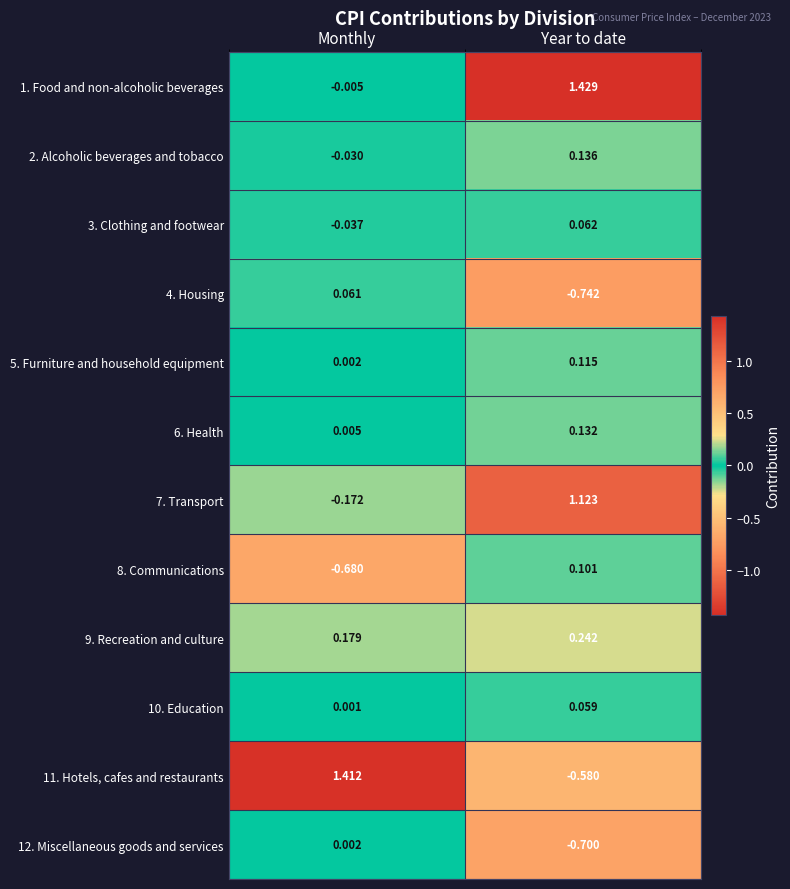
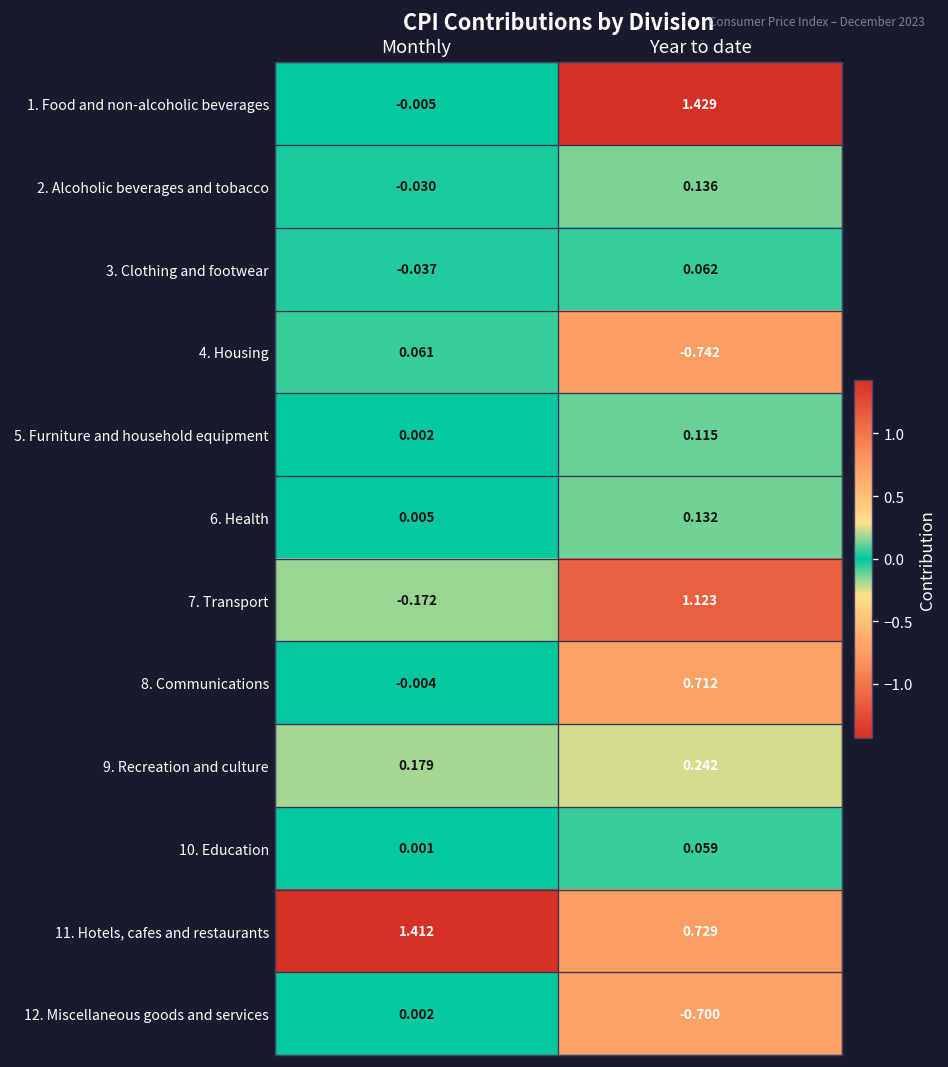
8. Communications, Monthly: -0.680 -> -0.004
8. Communications, Year to date: 0.101 -> 0.712
11. Hotels, cafes and restaurants, Year to date: -0.580 -> 0.729
